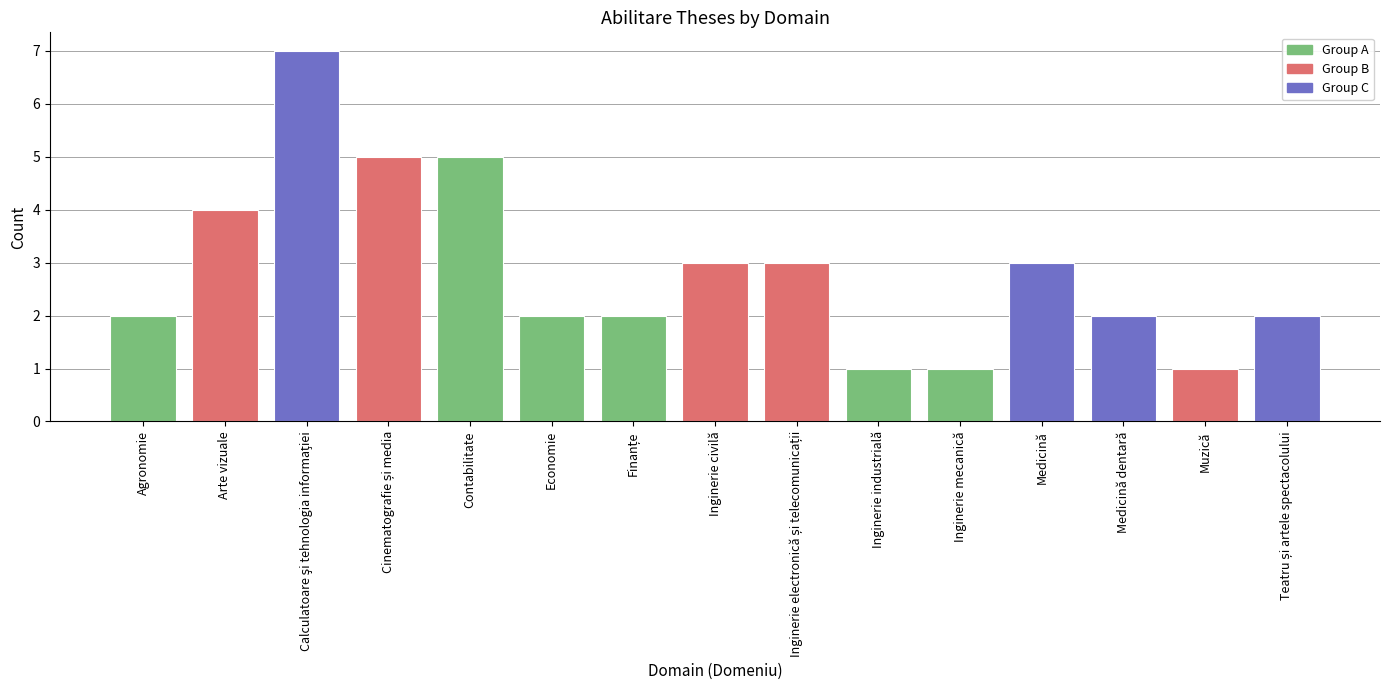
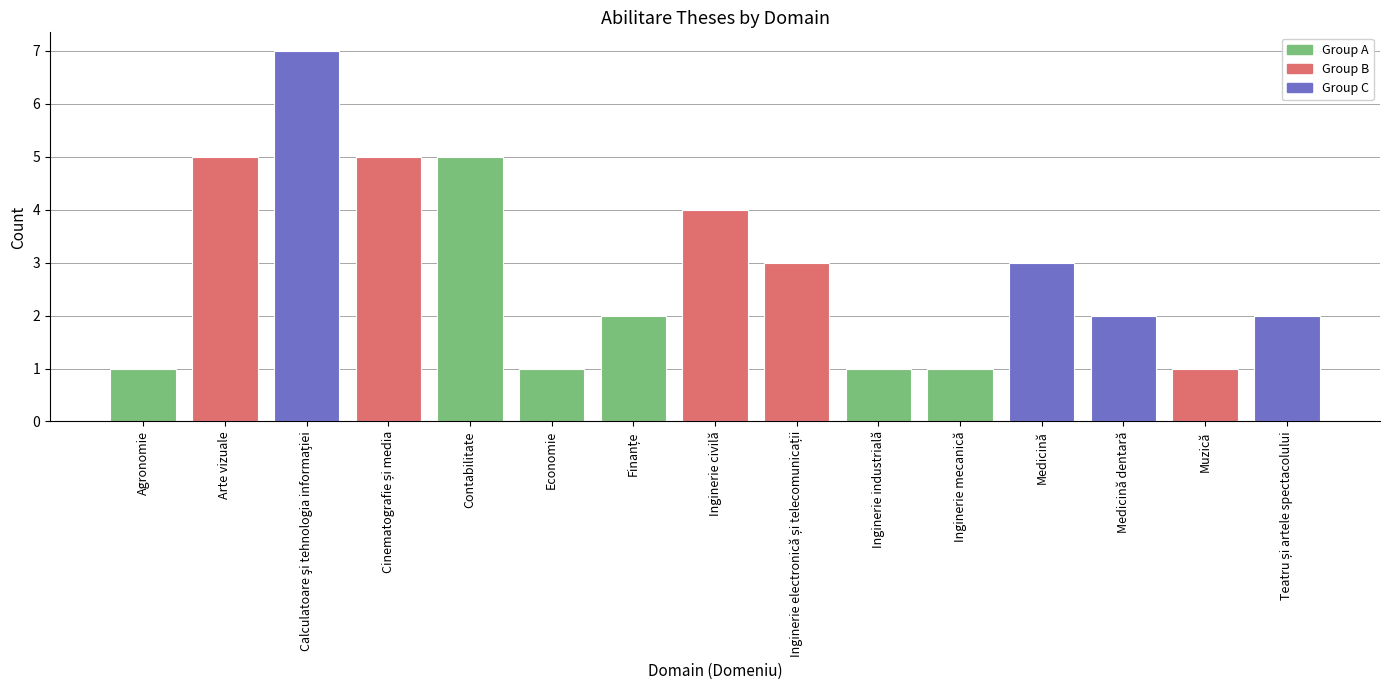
Agronomie: 2 -> 1
Arte vizuale: 4 -> 5
Economie: 2 -> 1
Inginerie civilă: 3 -> 4
